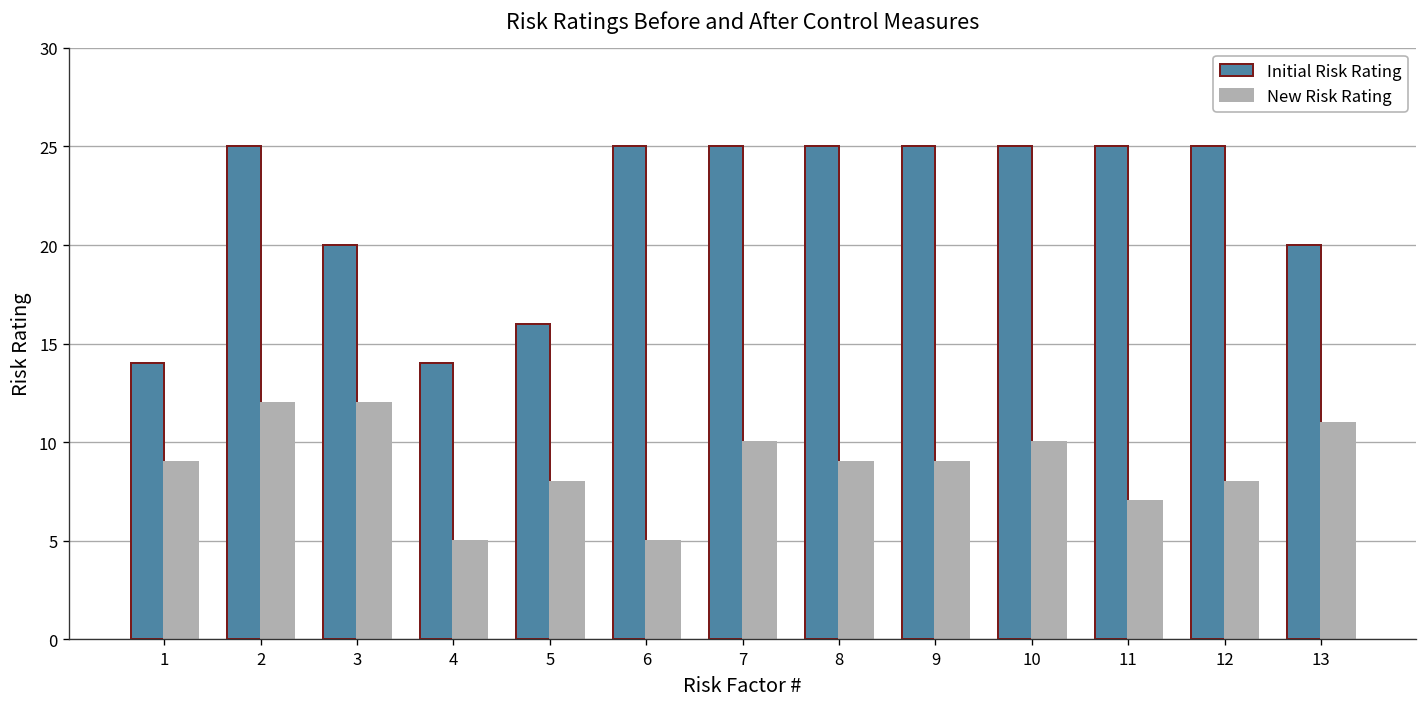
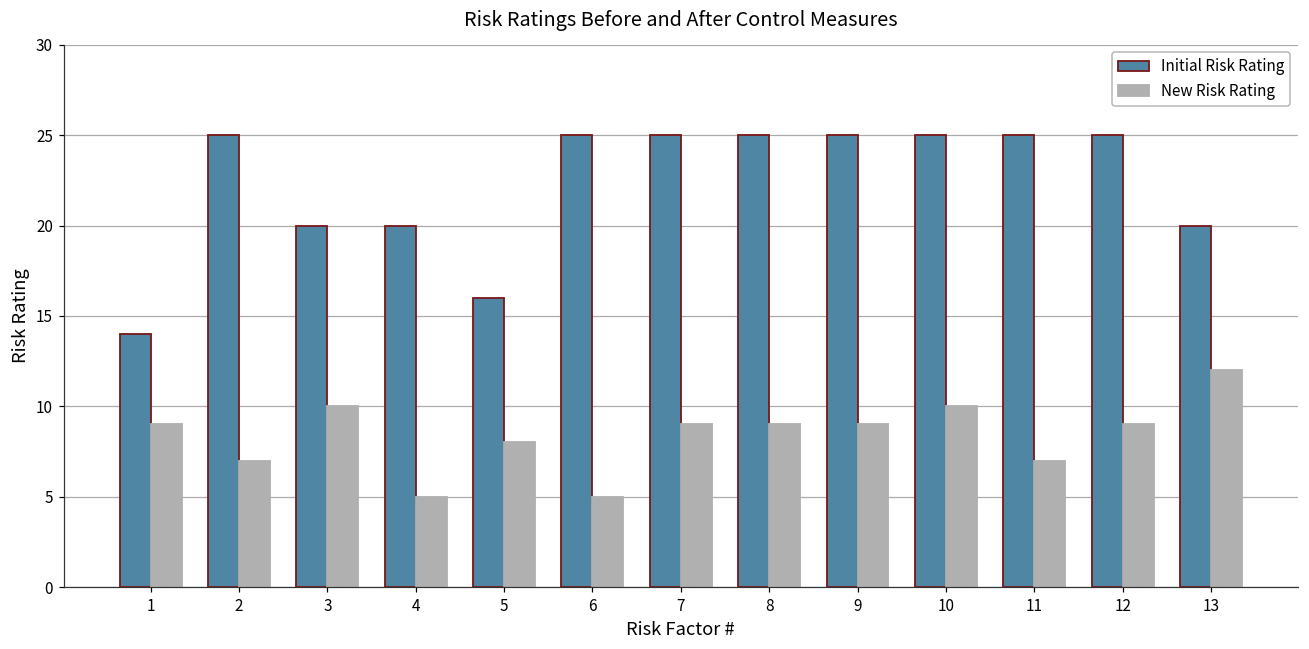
New Risk Rating, 2: 12 -> 7
New Risk Rating, 3: 12 -> 10
Initial Risk Rating, 4: 14 -> 20
New Risk Rating, 7: 10 -> 9
New Risk Rating, 12: 8 -> 9
New Risk Rating, 13: 11 -> 12
